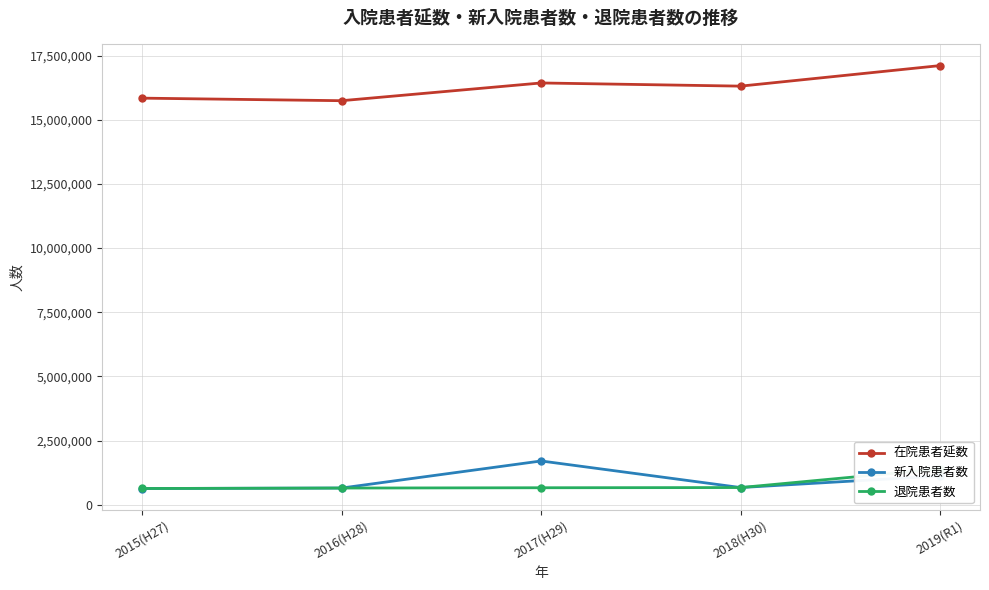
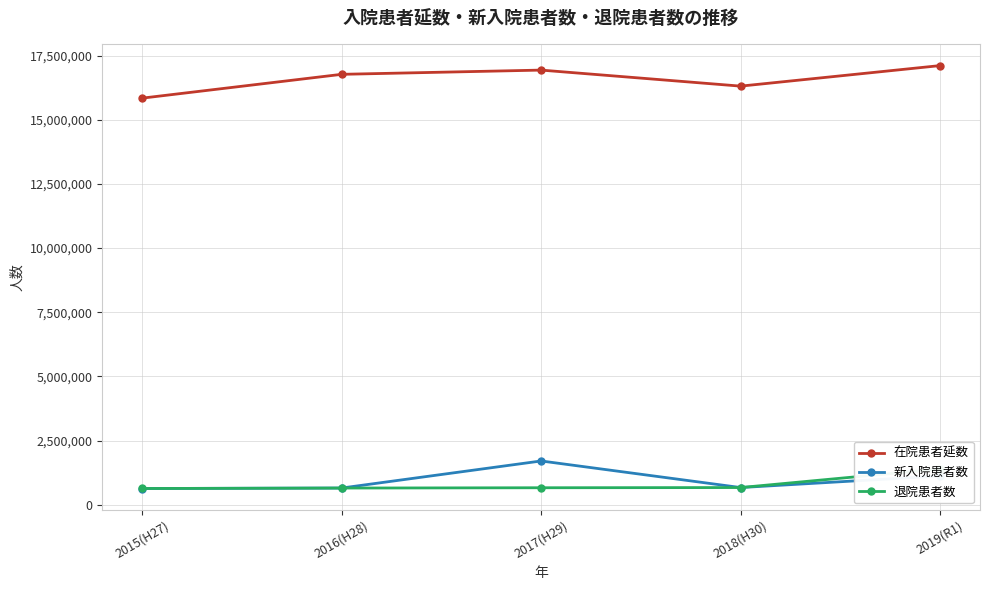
在院患者延数, 2016(H28): 15,700,000 -> 16,800,000
在院患者延数, 2017(H29): 16,400,000 -> 16,900,000
